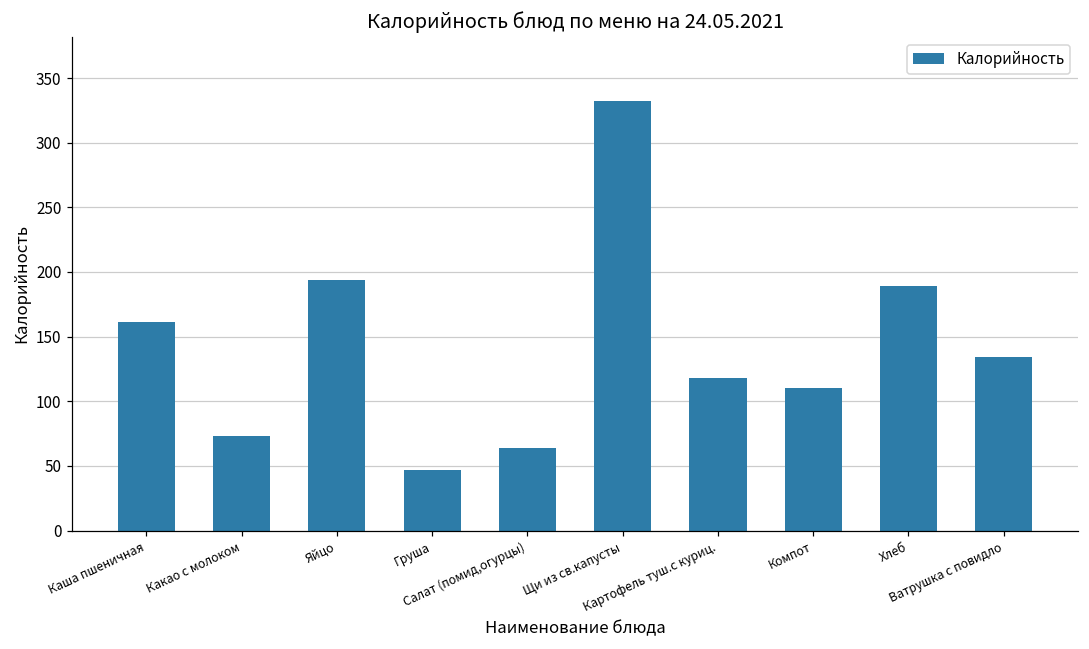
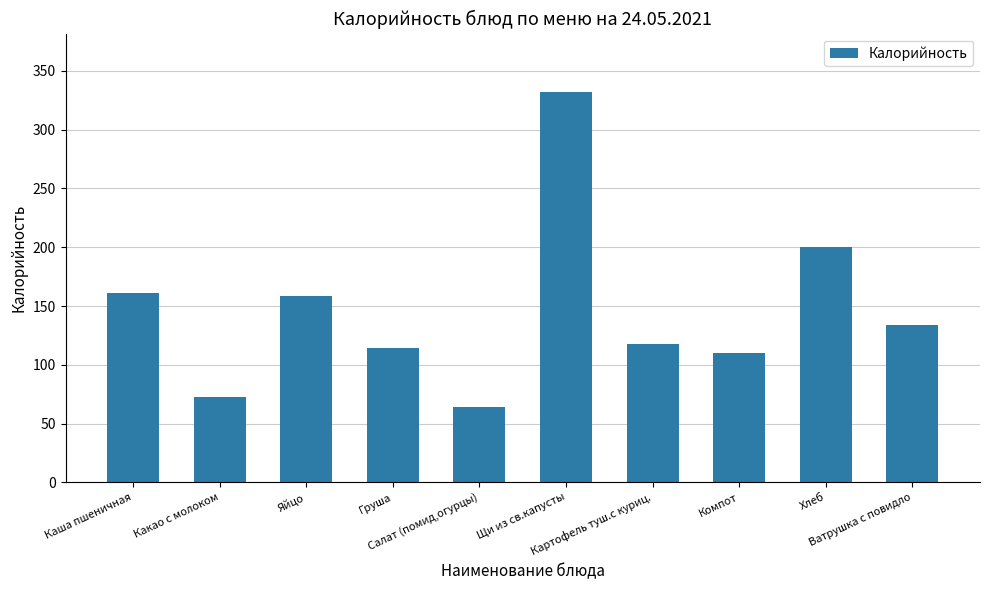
Яйцо: 194 -> 159
Груша: 47 -> 114
Хлеб: 189 -> 200
